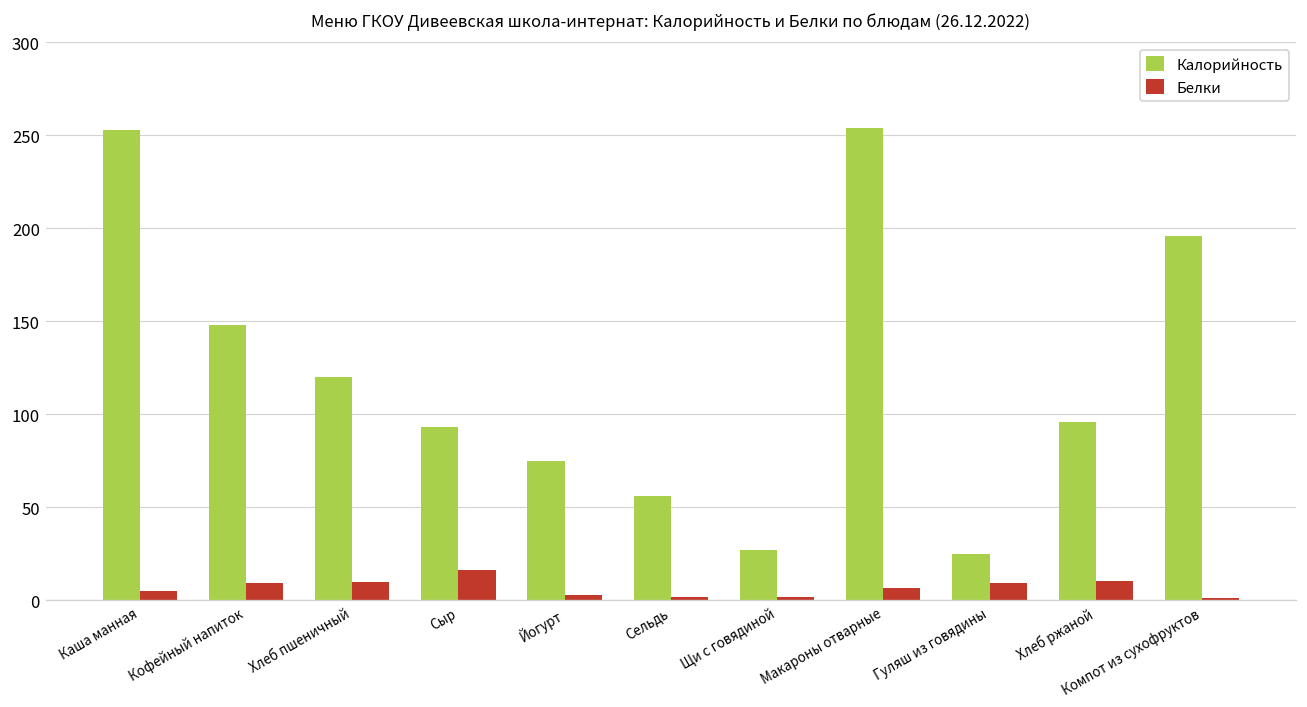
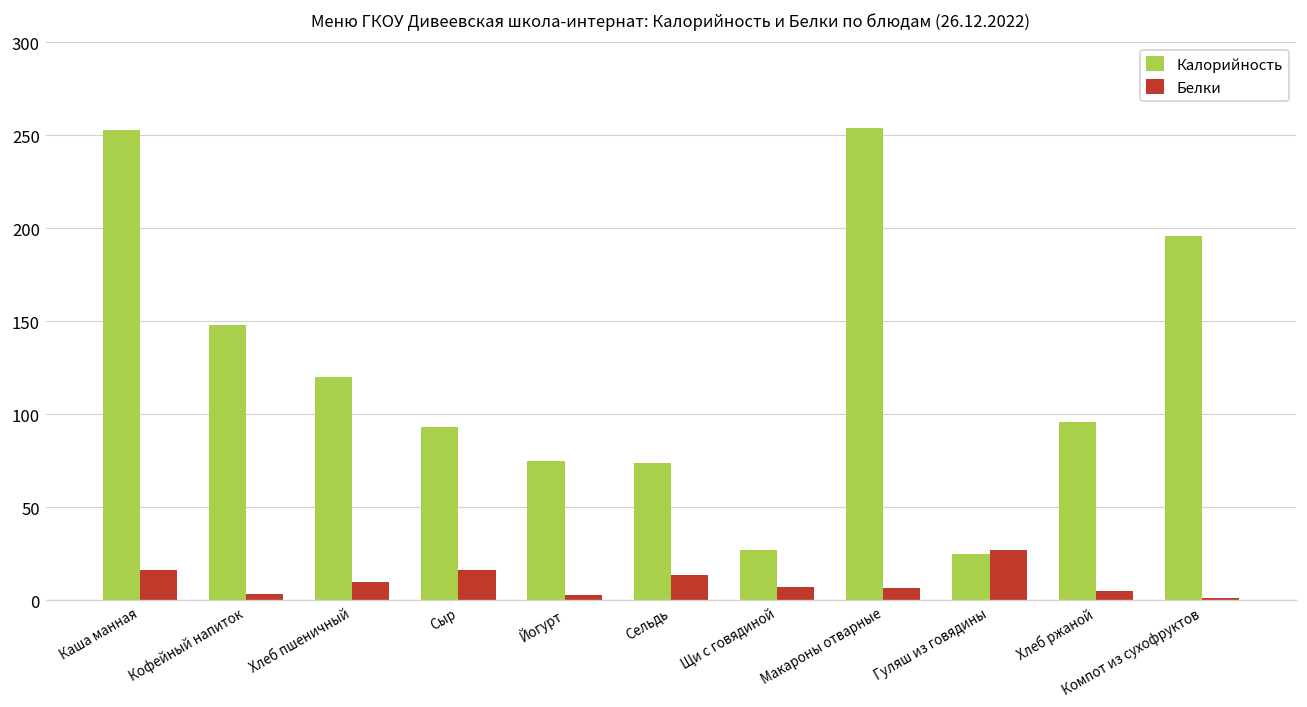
Белки, Каша манная: 5 -> 16
Белки, Кофейный напиток: 10 -> 4
Калорийность, Сельдь: 56 -> 74
Белки, Сельдь: 2 -> 13
Белки, Щи с говядиной: 2 -> 7
Белки, Гуляш из говядины: 10 -> 27
Белки, Хлеб ржаной: 10 -> 5
